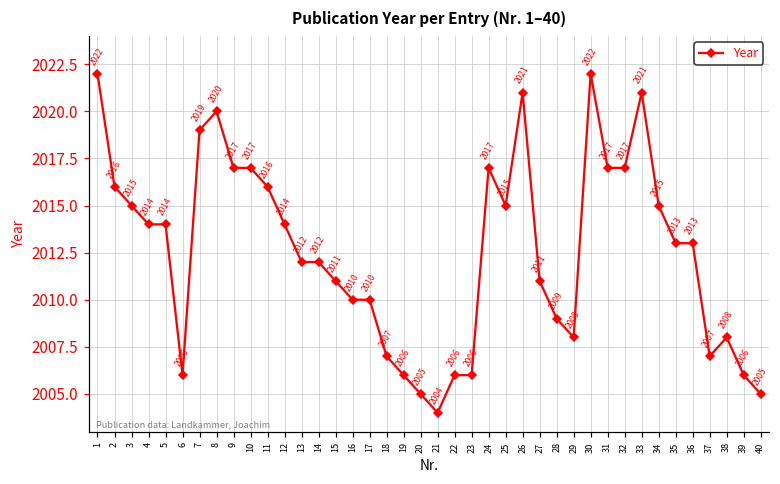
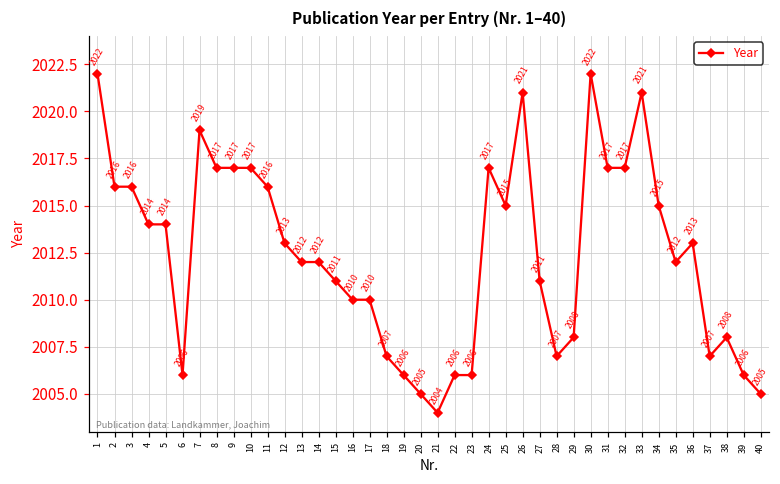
3: 2015 -> 2016
8: 2020 -> 2017
12: 2014 -> 2013
28: 2009 -> 2007
35: 2013 -> 2012
